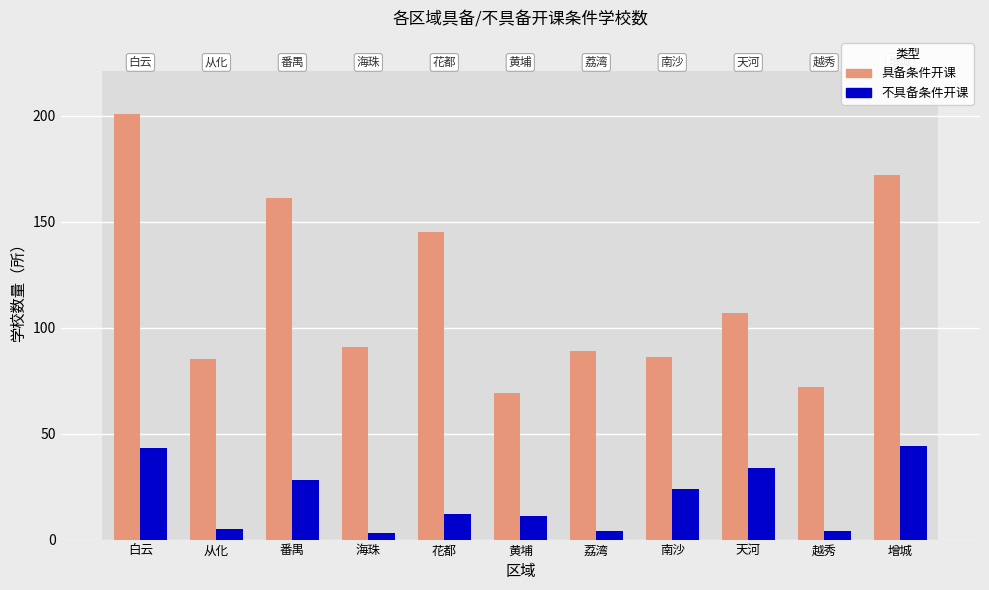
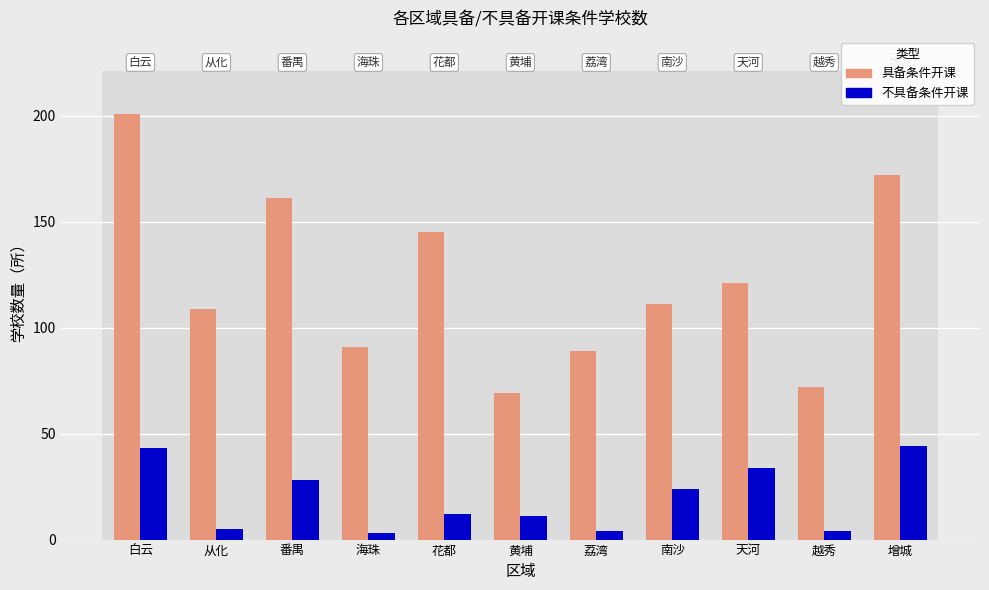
具备条件开课, 从化: 85 -> 109
具备条件开课, 南沙: 86 -> 111
具备条件开课, 天河: 107 -> 121
